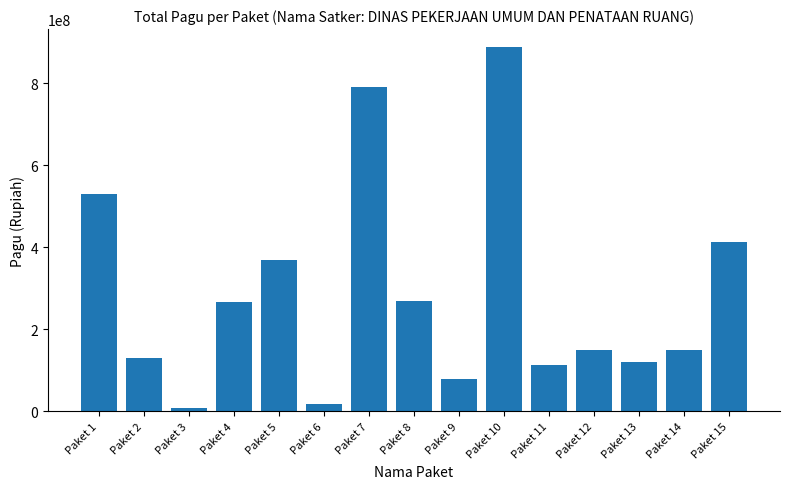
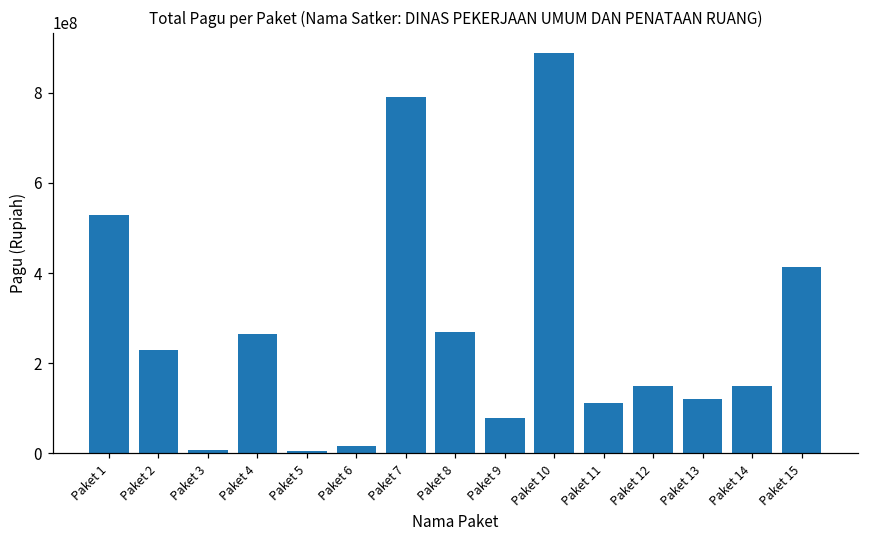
Paket 2: 130000000 -> 230000000
Paket 5: 370000000 -> 0
